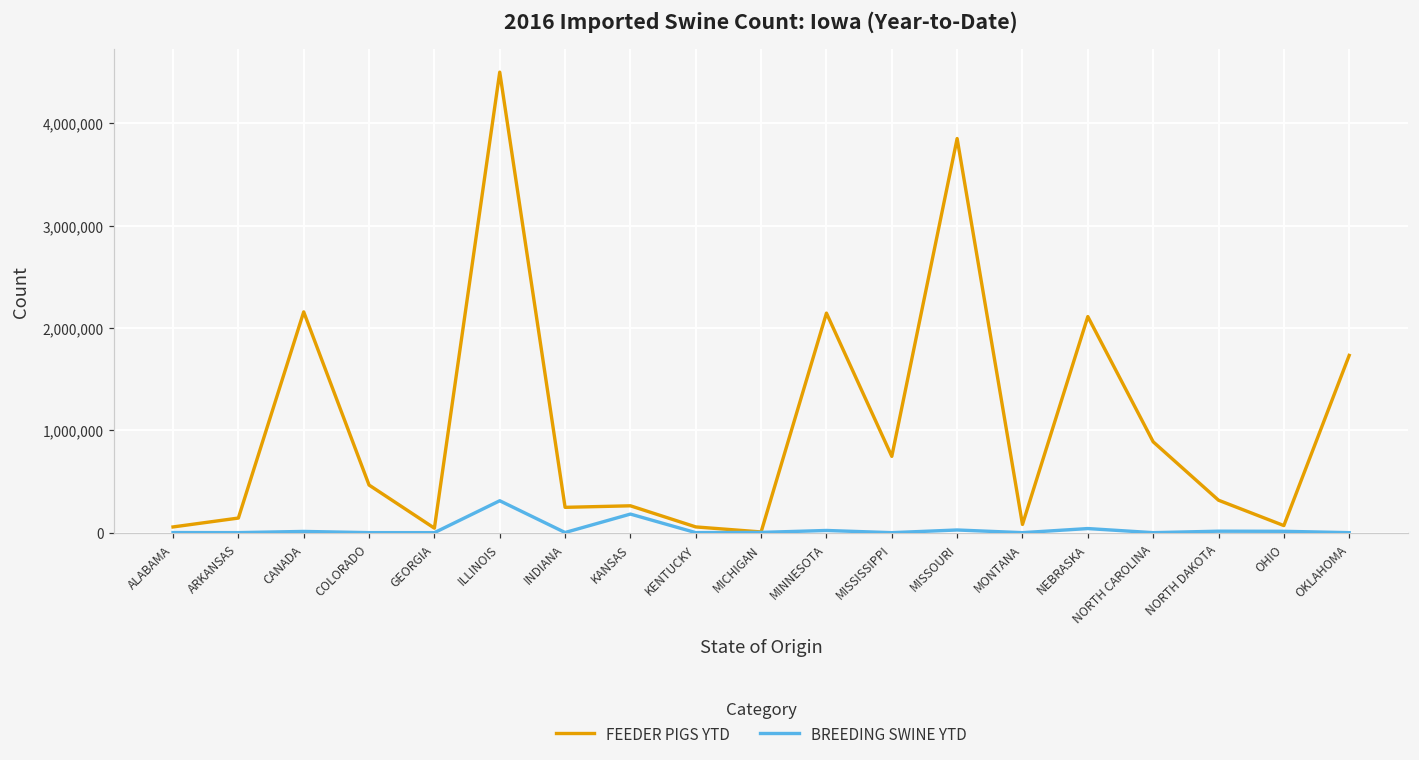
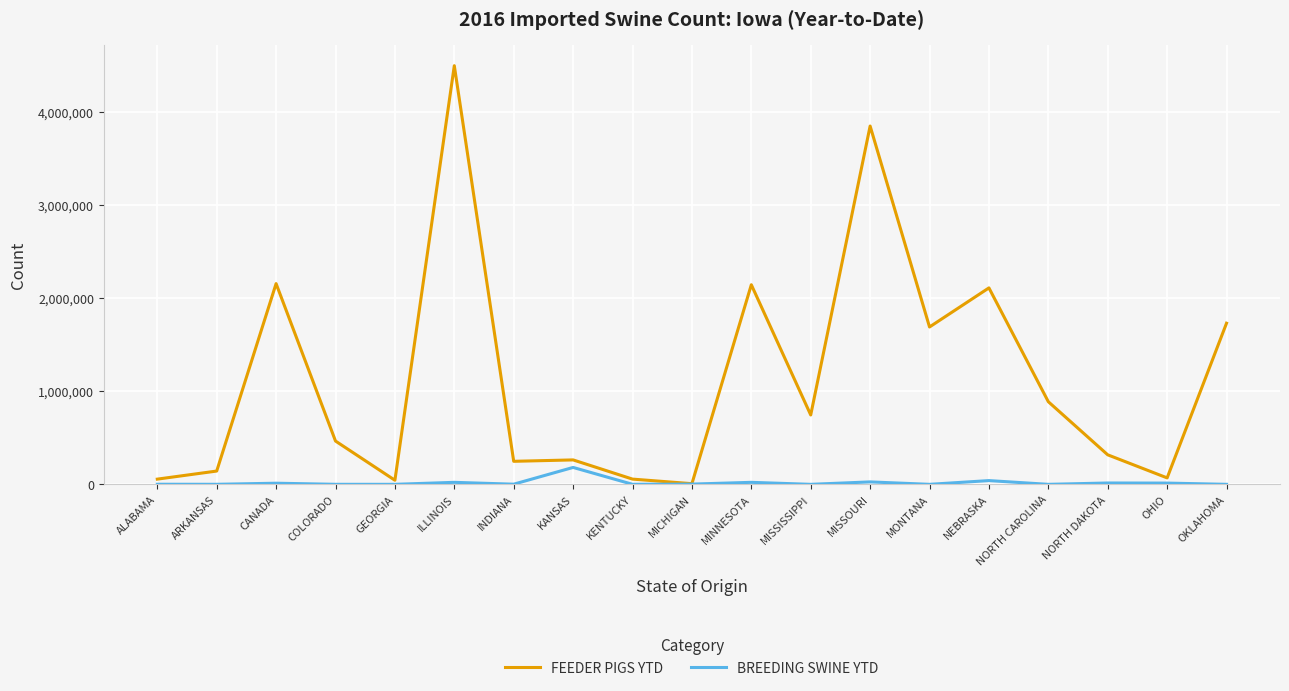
BREEDING SWINE YTD, ILLINOIS: 300,000 -> 0
FEEDER PIGS YTD, MONTANA: 100,000 -> 1,700,000
